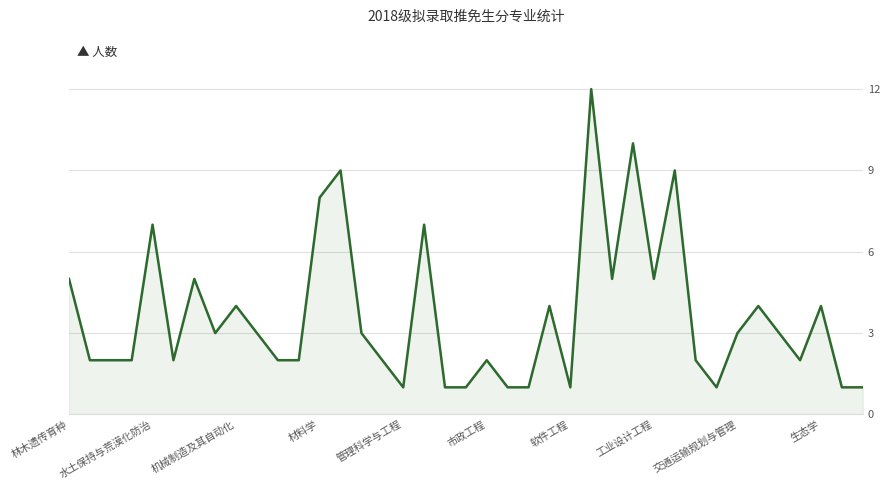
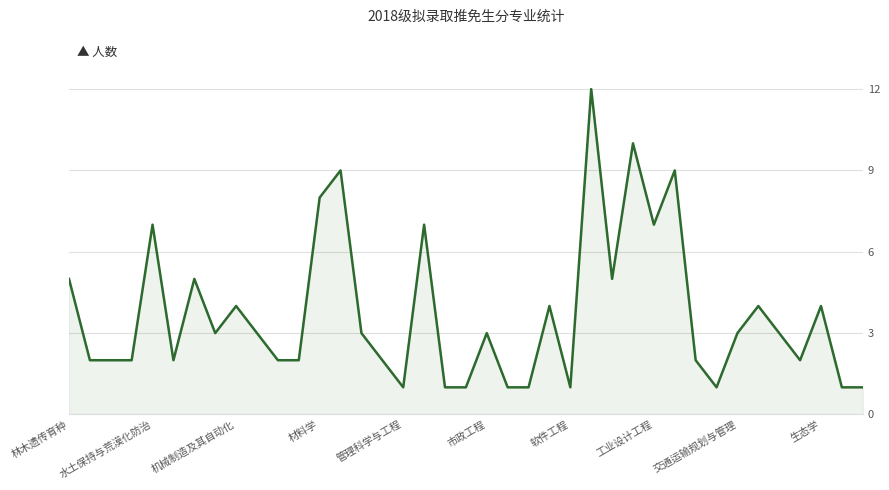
市政工程: 2 -> 3
工业设计工程: 5 -> 7
